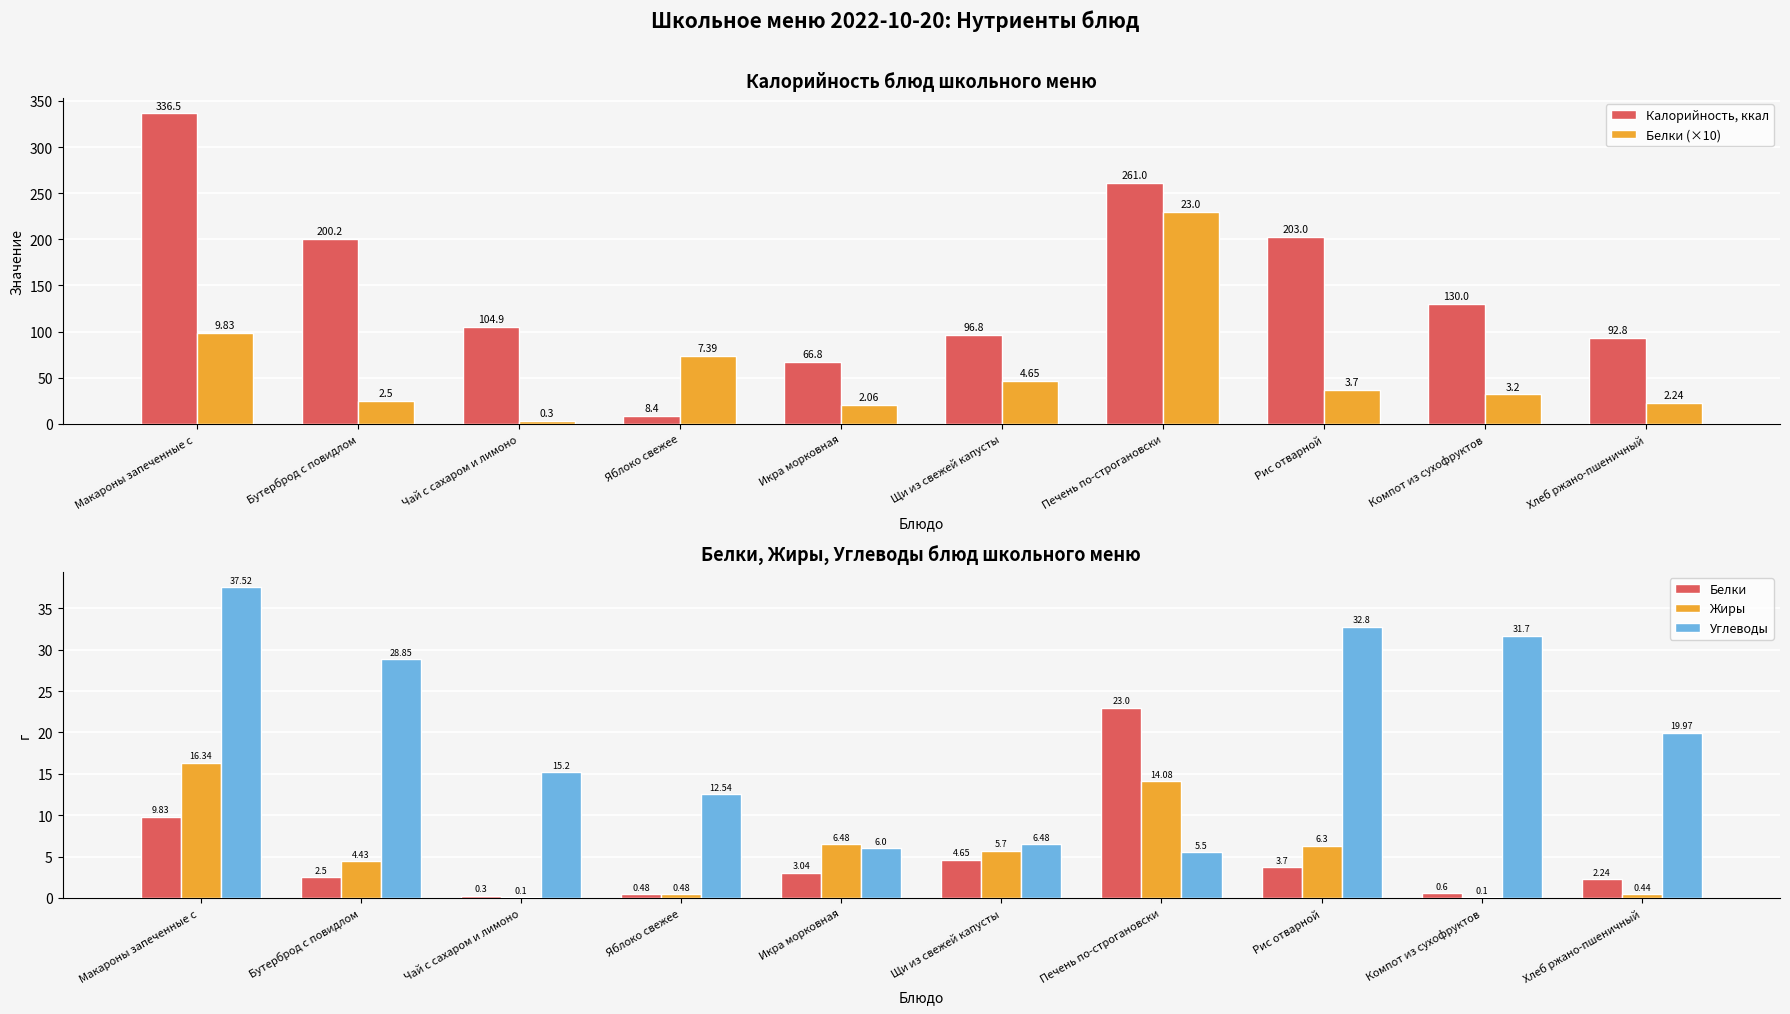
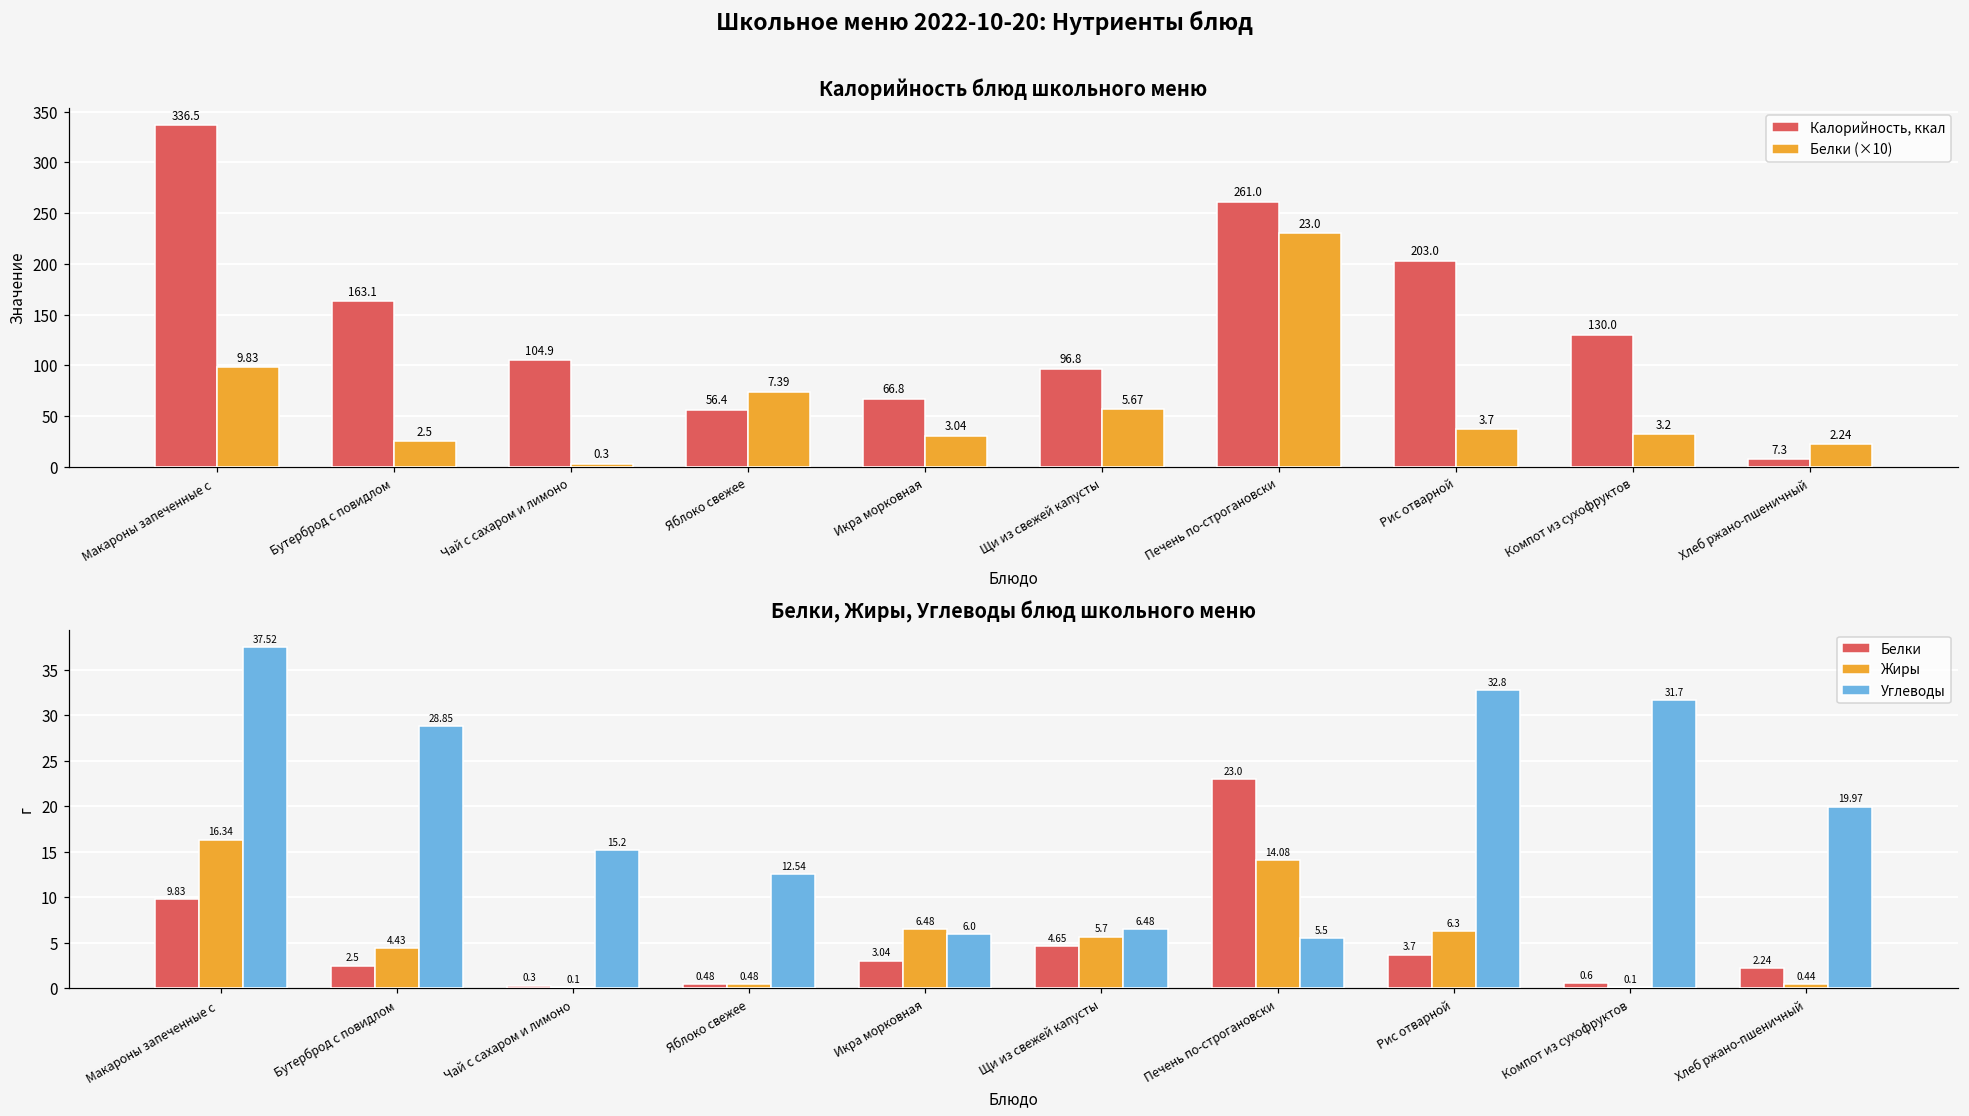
Калорийность блюд школьного меню, Калорийность, ккал, Бутерброд с повидлом: 200.2 -> 163.1
Калорийность блюд школьного меню, Калорийность, ккал, Яблоко свежее: 8.4 -> 56.4
Калорийность блюд школьного меню, Белки (×10), Икра морковная: 2.06 -> 3.04
Калорийность блюд школьного меню, Белки (×10), Щи из свежей капусты: 4.65 -> 5.67
Калорийность блюд школьного меню, Калорийность, ккал, Хлеб ржано-пшеничный: 92.8 -> 7.3
